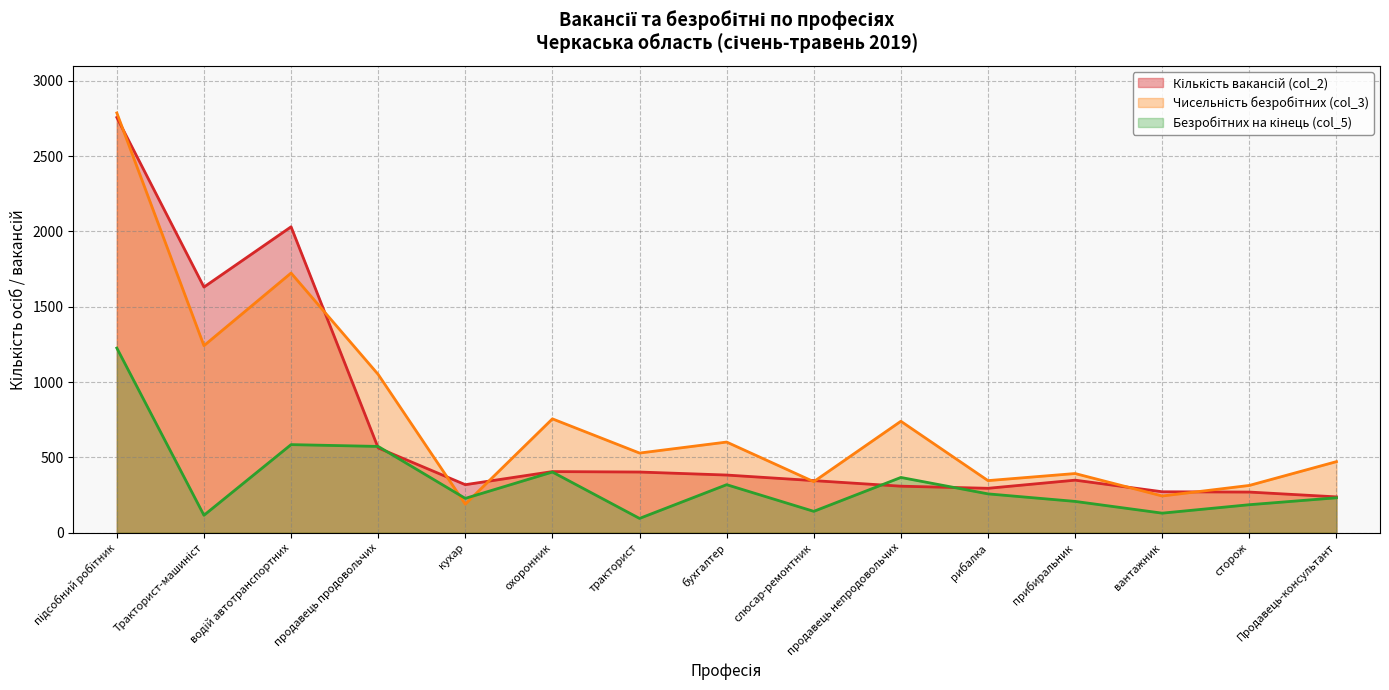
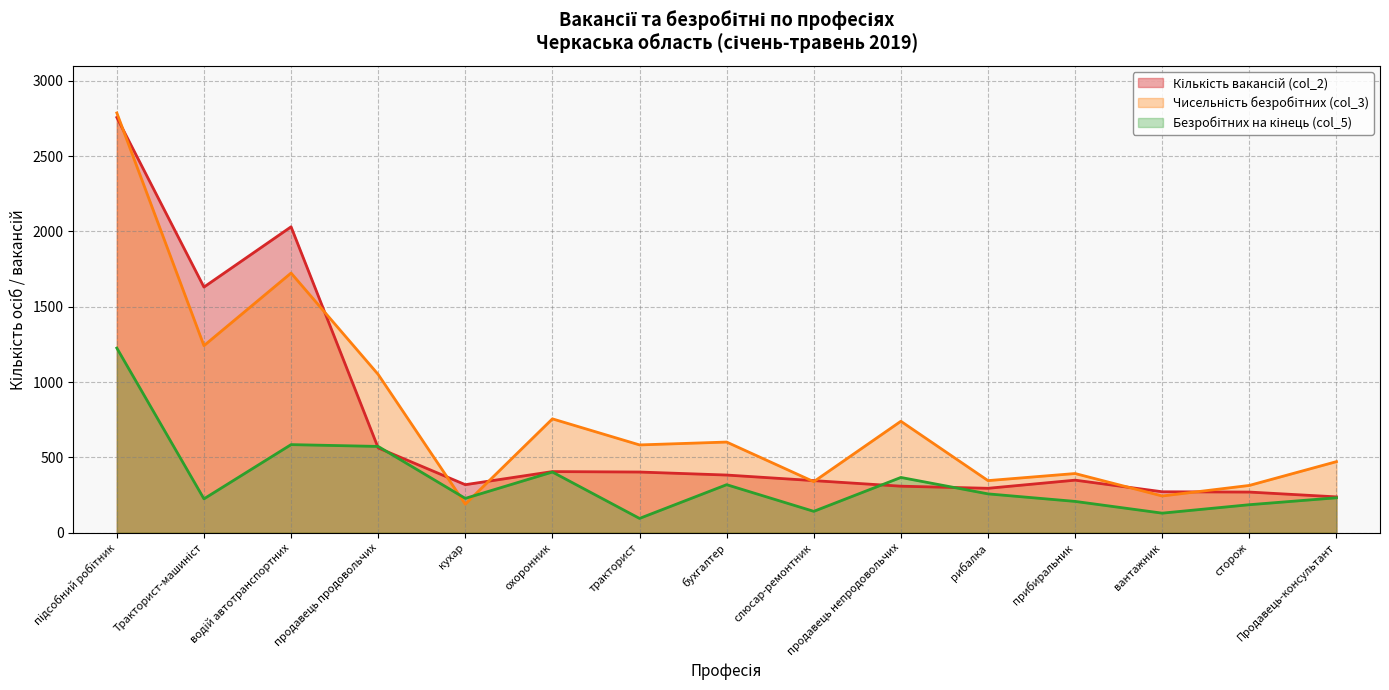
Безробітних на кінець (col_5), Тракторист-машиніст: 120 -> 230
Чисельність безробітних (col_3), тракторист: 530 -> 580
